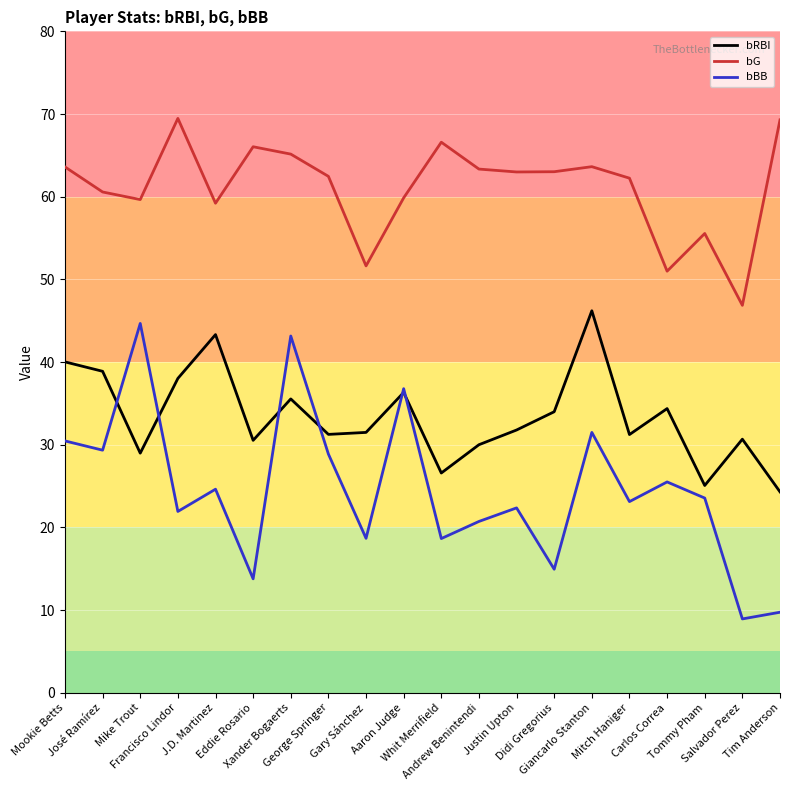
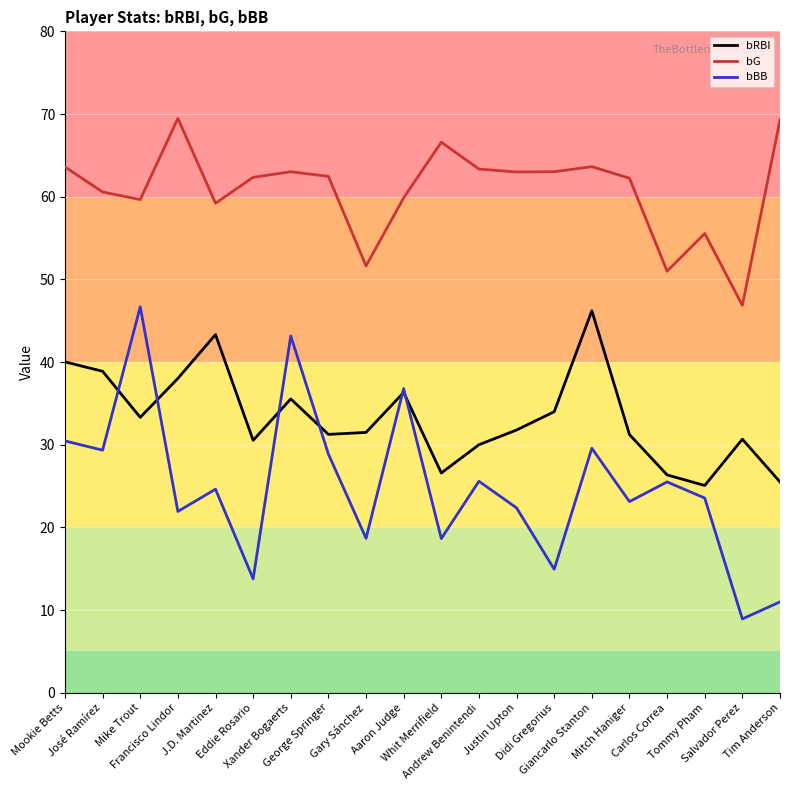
bRBI, Mike Trout: 29 -> 33
bBB, Mike Trout: 45 -> 47
bG, Eddie Rosario: 66 -> 62
bG, Xander Bogaerts: 65 -> 63
bBB, Andrew Benintendi: 21 -> 26
bBB, Giancarlo Stanton: 31 -> 30
bRBI, Carlos Correa: 34 -> 26
bRBI, Tim Anderson: 24 -> 26
bBB, Tim Anderson: 10 -> 11
